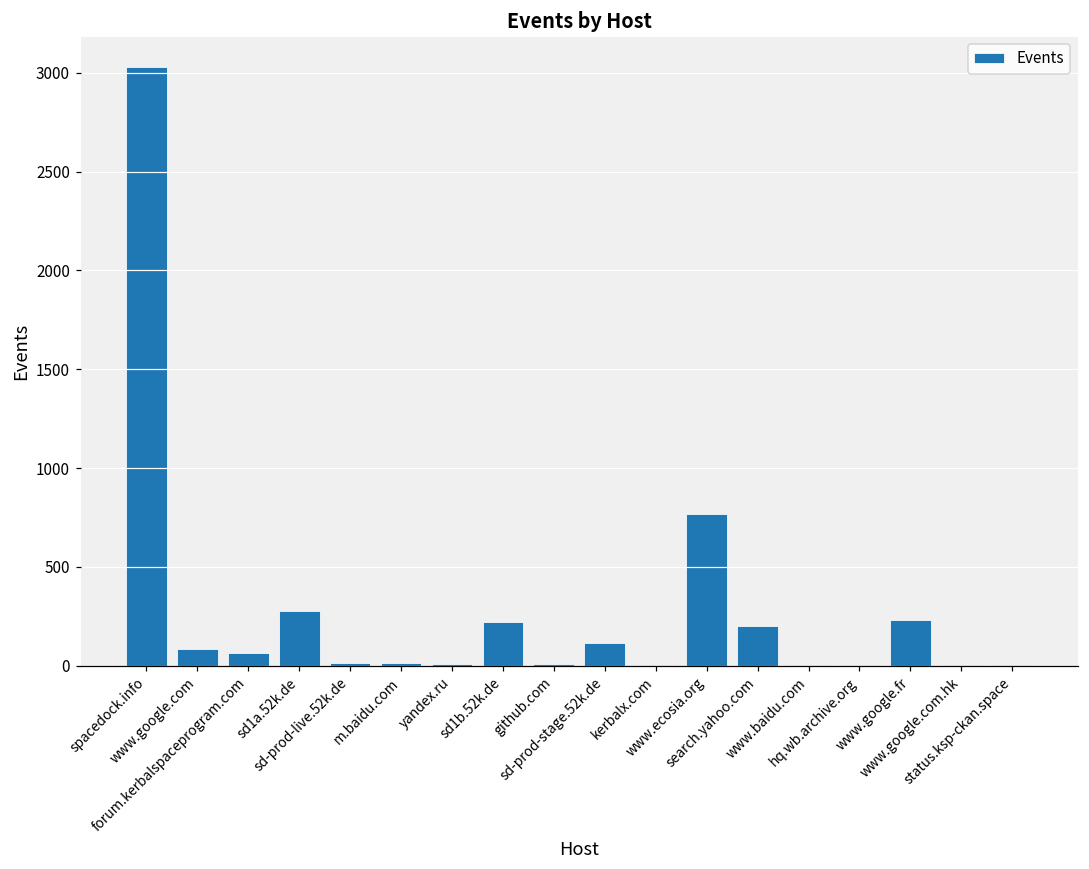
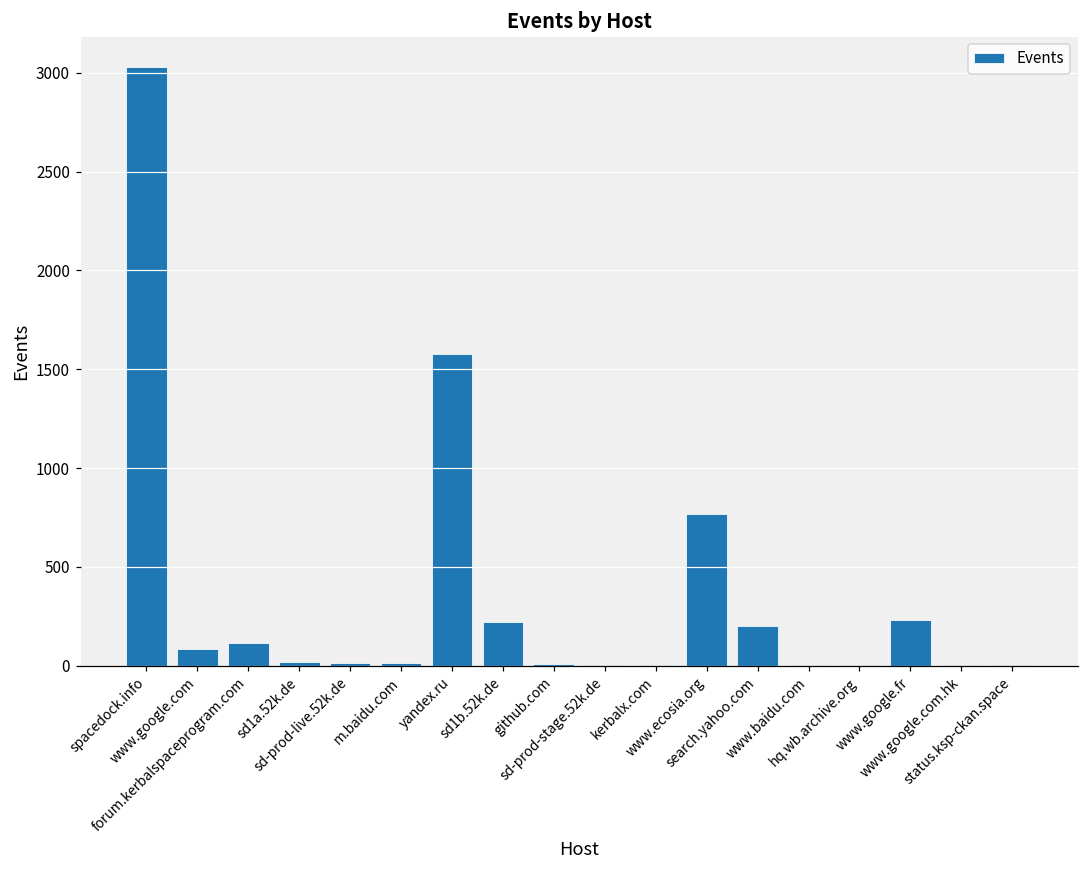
forum.kerbalspaceprogram.com: 70 -> 110
sd1a.52k.de: 270 -> 20
yandex.ru: 10 -> 1580
sd-prod-stage.52k.de: 120 -> 0
